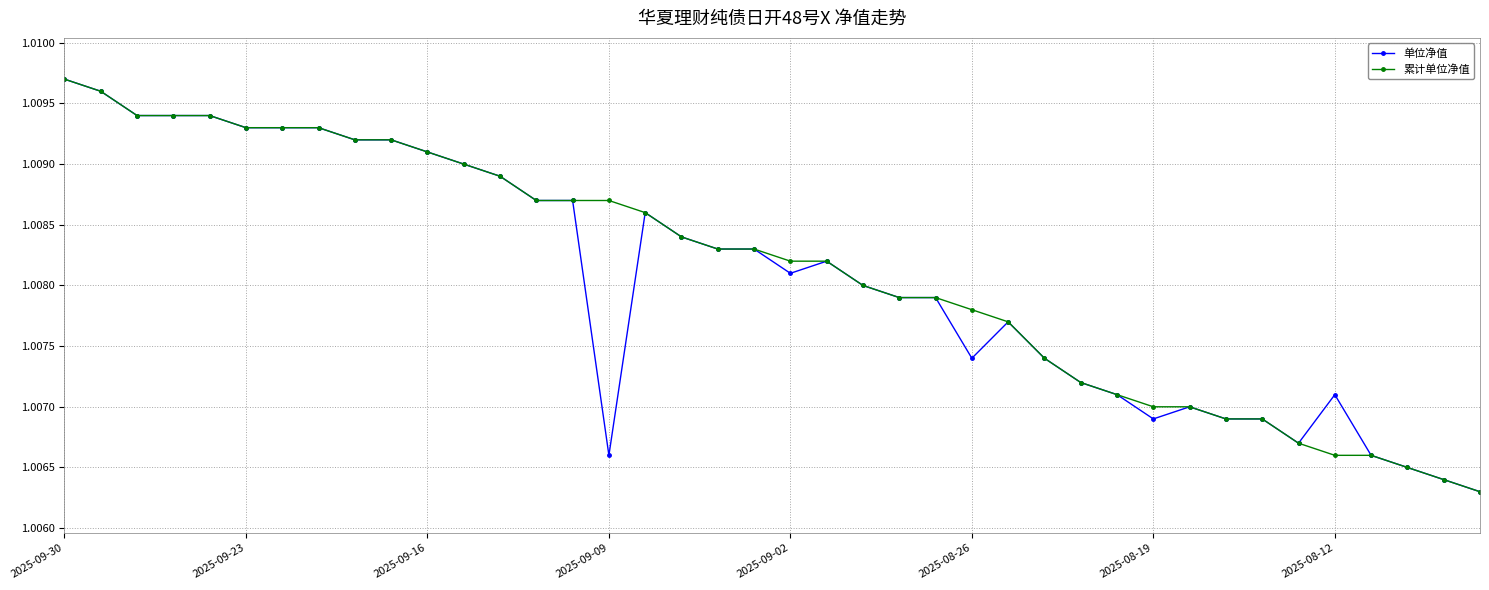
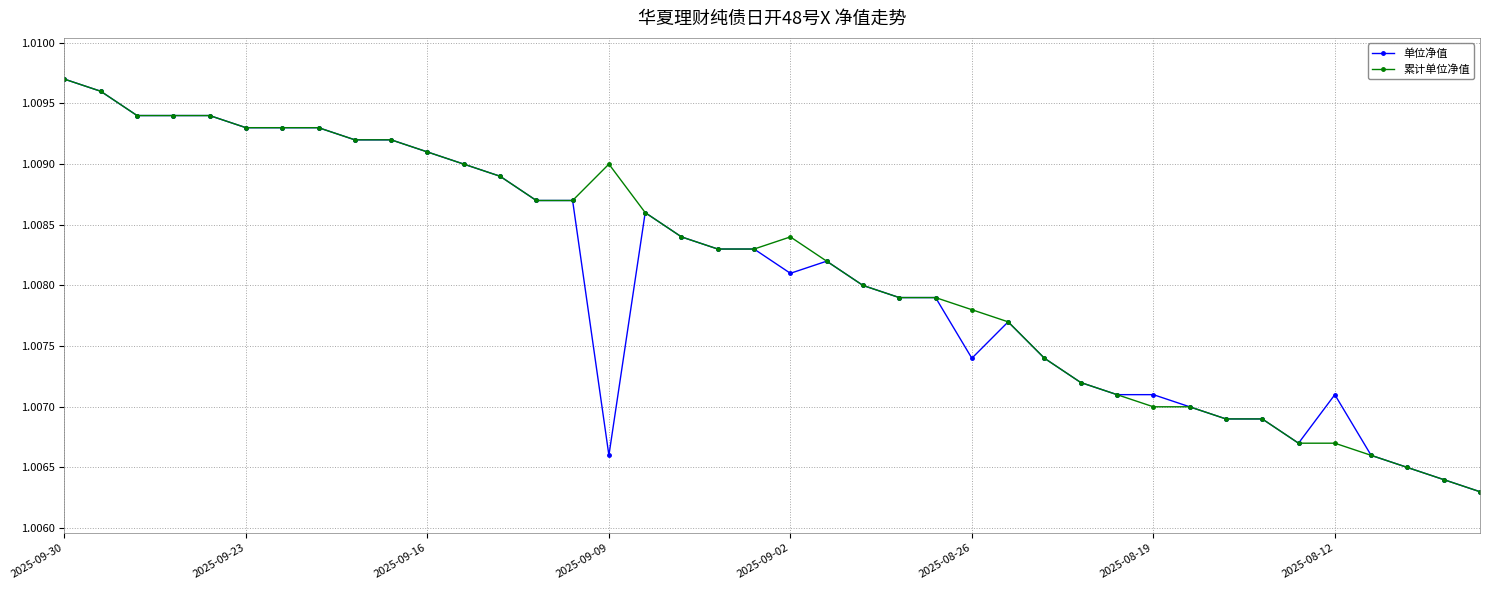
累计单位净值, 2025-09-09: 1.0087 -> 1.0090
累计单位净值, 2025-09-02: 1.0082 -> 1.0084
单位净值, 2025-08-19: 1.0069 -> 1.0071
累计单位净值, 2025-08-12: 1.0066 -> 1.0067
